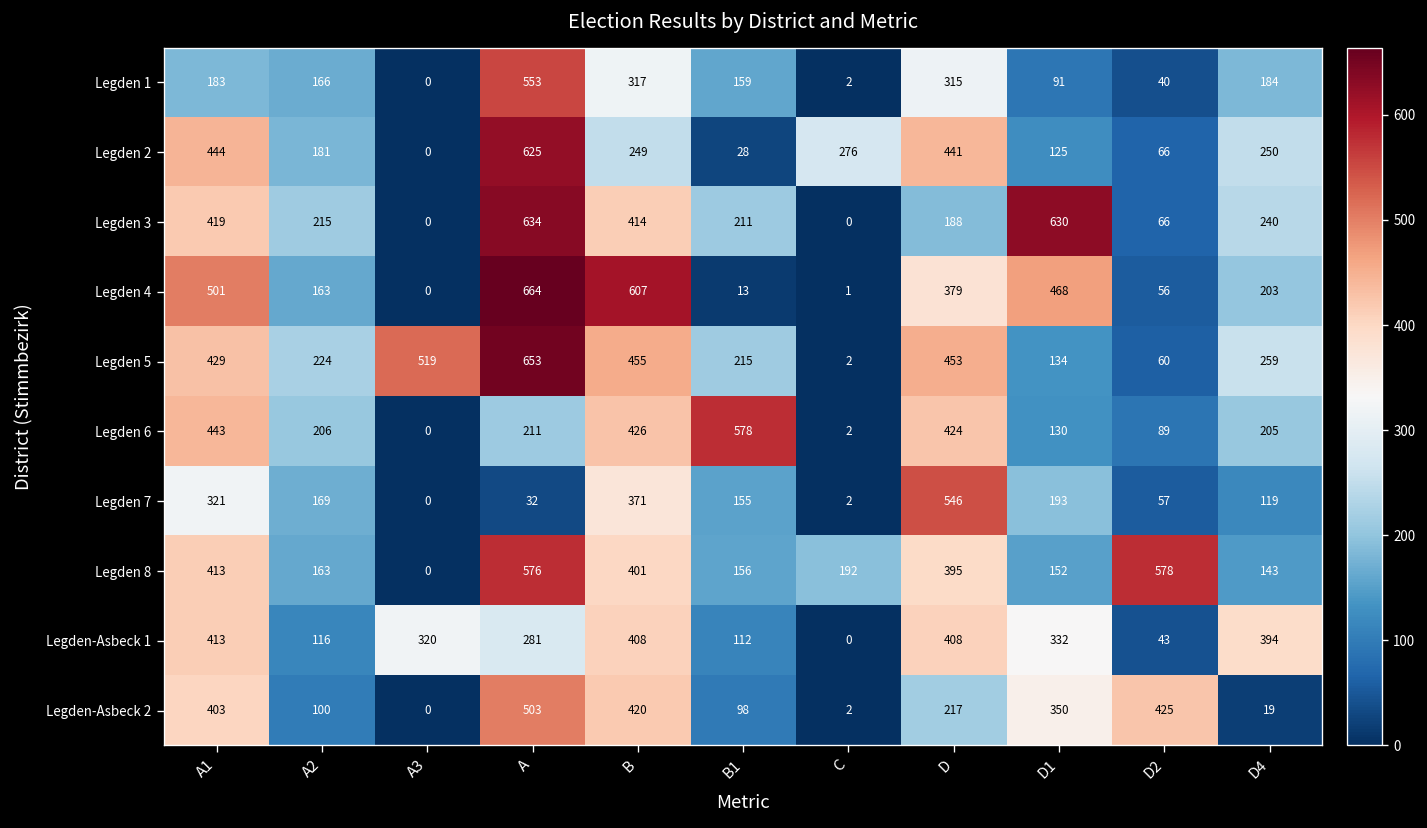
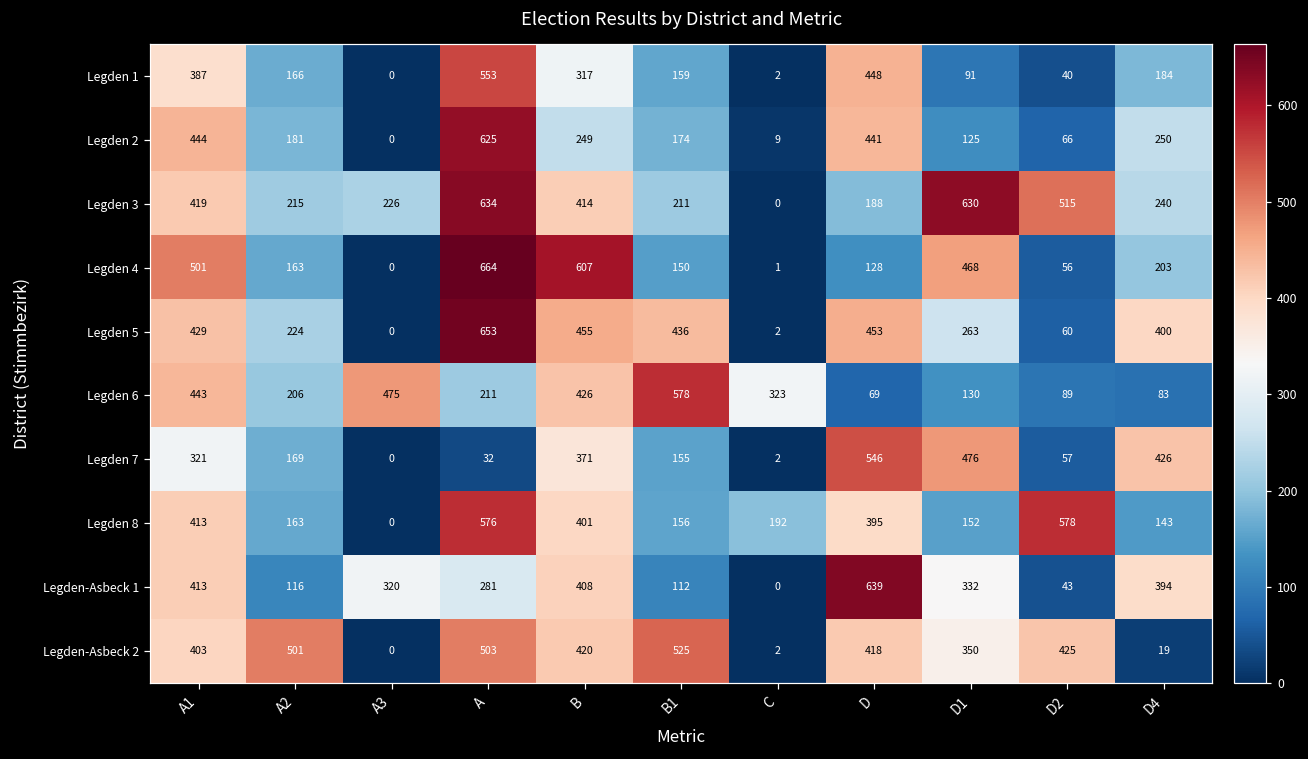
Legden 1, A1: 183 -> 387
Legden 1, D: 315 -> 448
Legden 2, B1: 28 -> 174
Legden 2, C: 276 -> 9
Legden 3, A3: 0 -> 226
Legden 3, D2: 66 -> 515
Legden 4, B1: 13 -> 150
Legden 4, D: 379 -> 128
Legden 5, A3: 519 -> 0
Legden 5, B1: 215 -> 436
Legden 5, D1: 134 -> 263
Legden 5, D4: 259 -> 400
Legden 6, A3: 0 -> 475
Legden 6, C: 2 -> 323
Legden 6, D: 424 -> 69
Legden 6, D4: 205 -> 83
Legden 7, D1: 193 -> 476
Legden 7, D4: 119 -> 426
Legden-Asbeck 1, D: 408 -> 639
Legden-Asbeck 2, A2: 100 -> 501
Legden-Asbeck 2, B1: 98 -> 525
Legden-Asbeck 2, D: 217 -> 418
